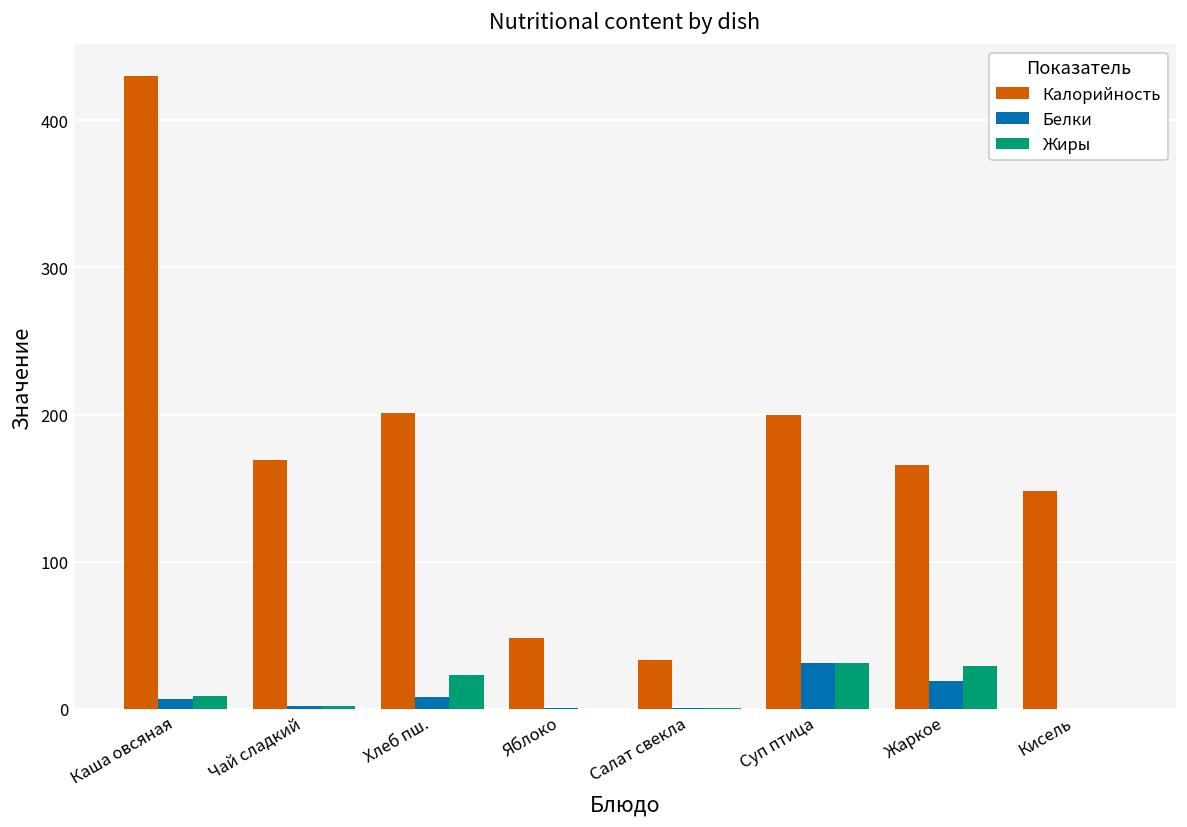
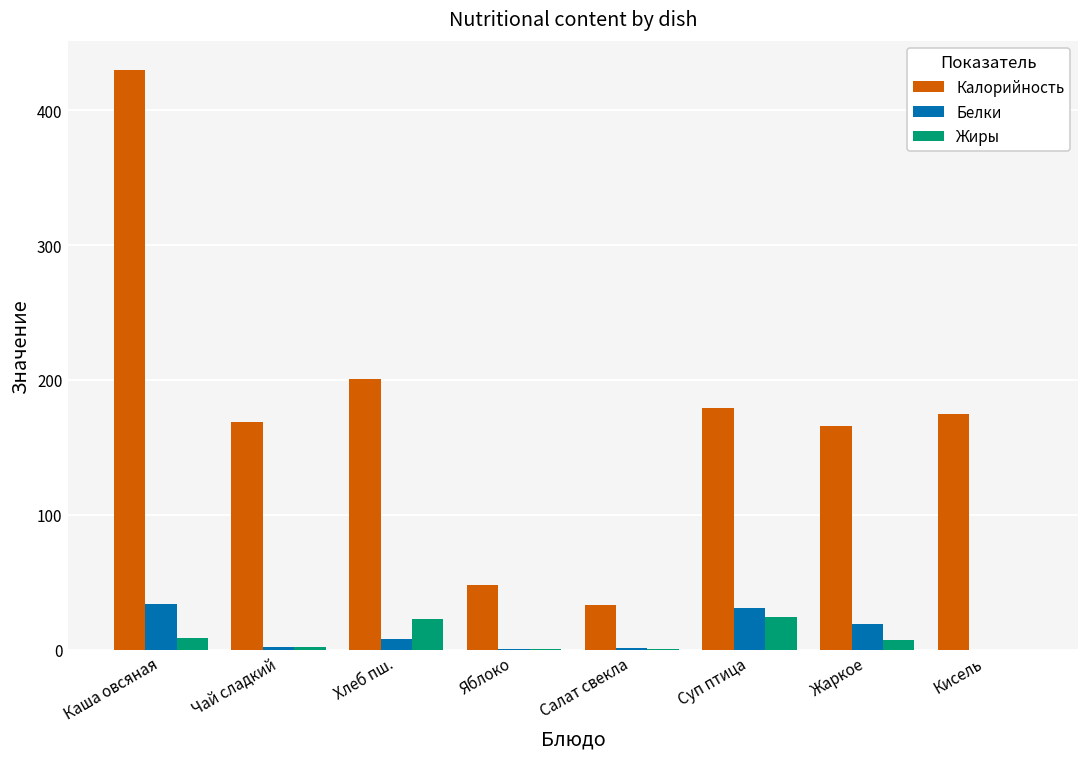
Белки, Каша овсяная: 7 -> 34
Калорийность, Суп птица: 200 -> 179
Жиры, Суп птица: 31 -> 24
Жиры, Жаркое: 29 -> 7
Калорийность, Кисель: 148 -> 175
